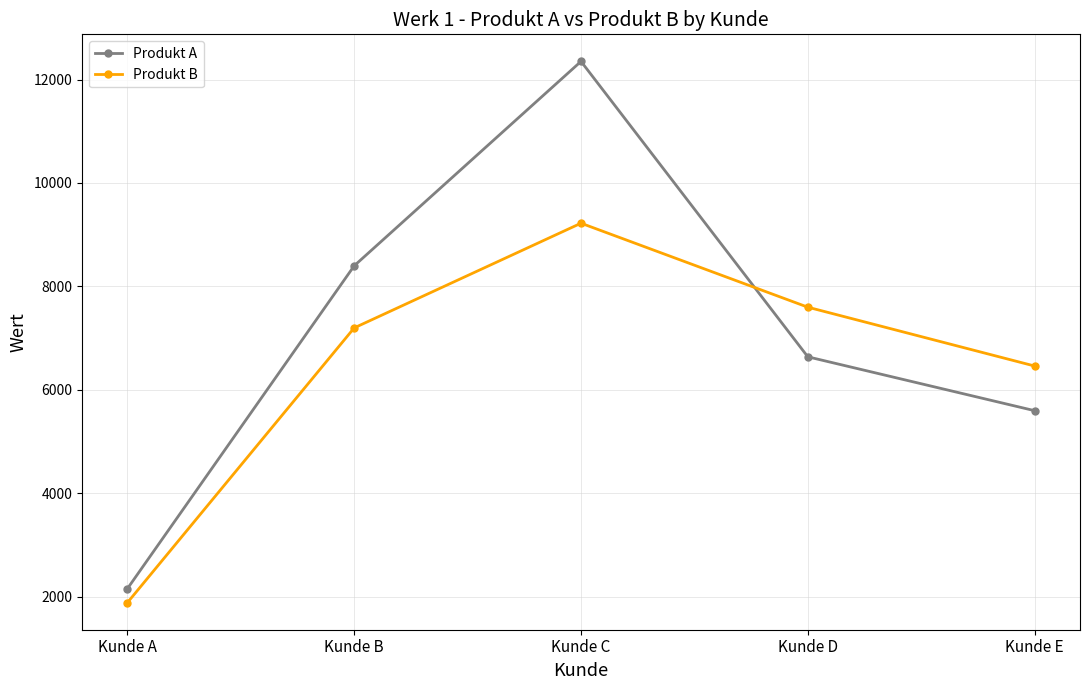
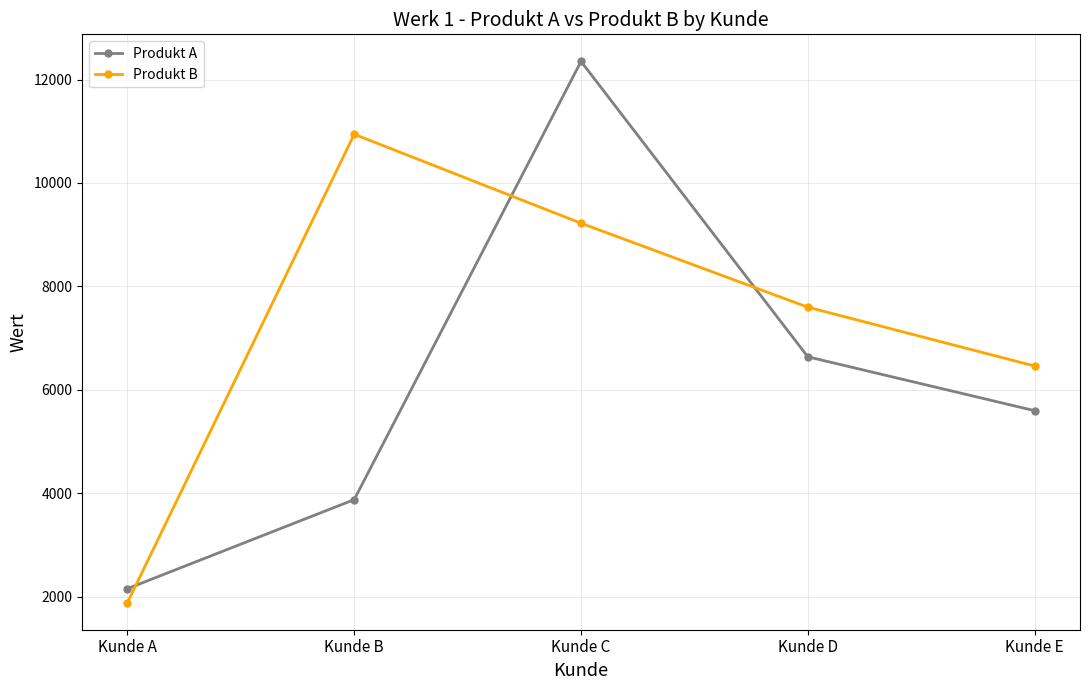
Produkt A, Kunde B: 8400 -> 3900
Produkt B, Kunde B: 7200 -> 10900
